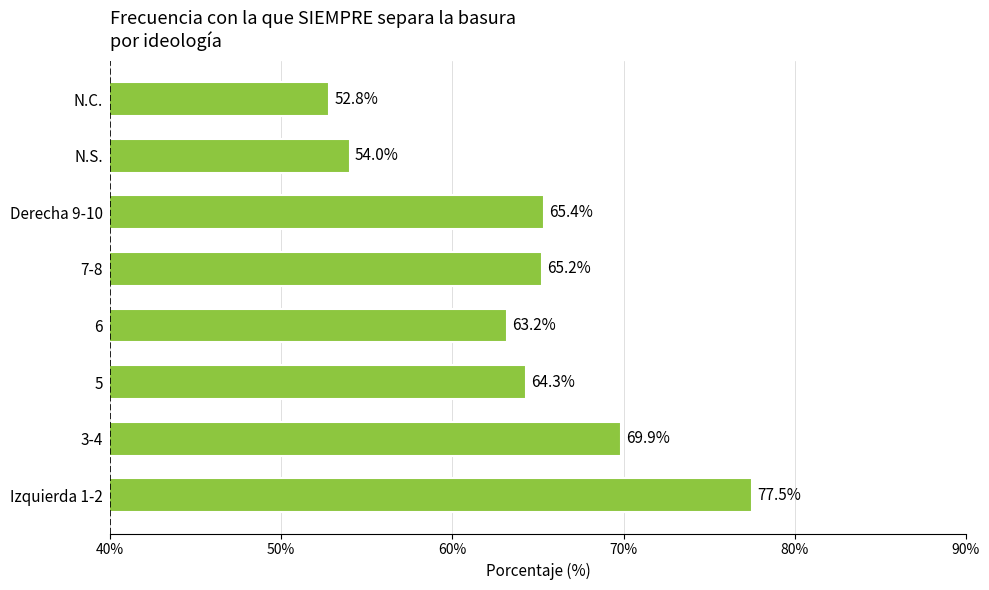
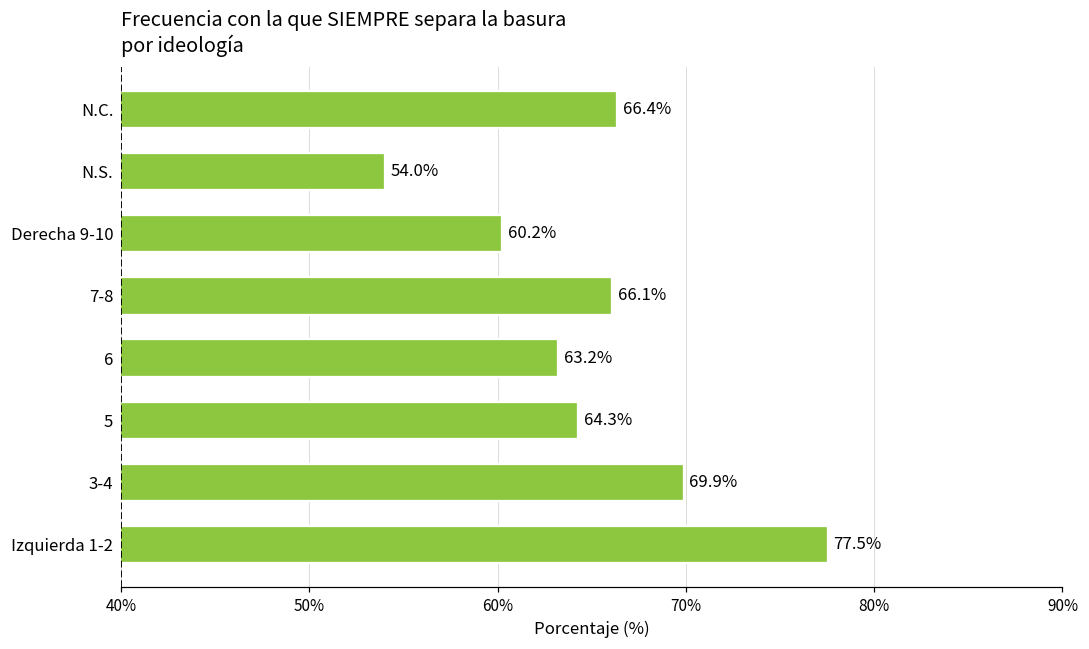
N.C.: 52.8% -> 66.4%
Derecha 9-10: 65.4% -> 60.2%
7-8: 65.2% -> 66.1%
